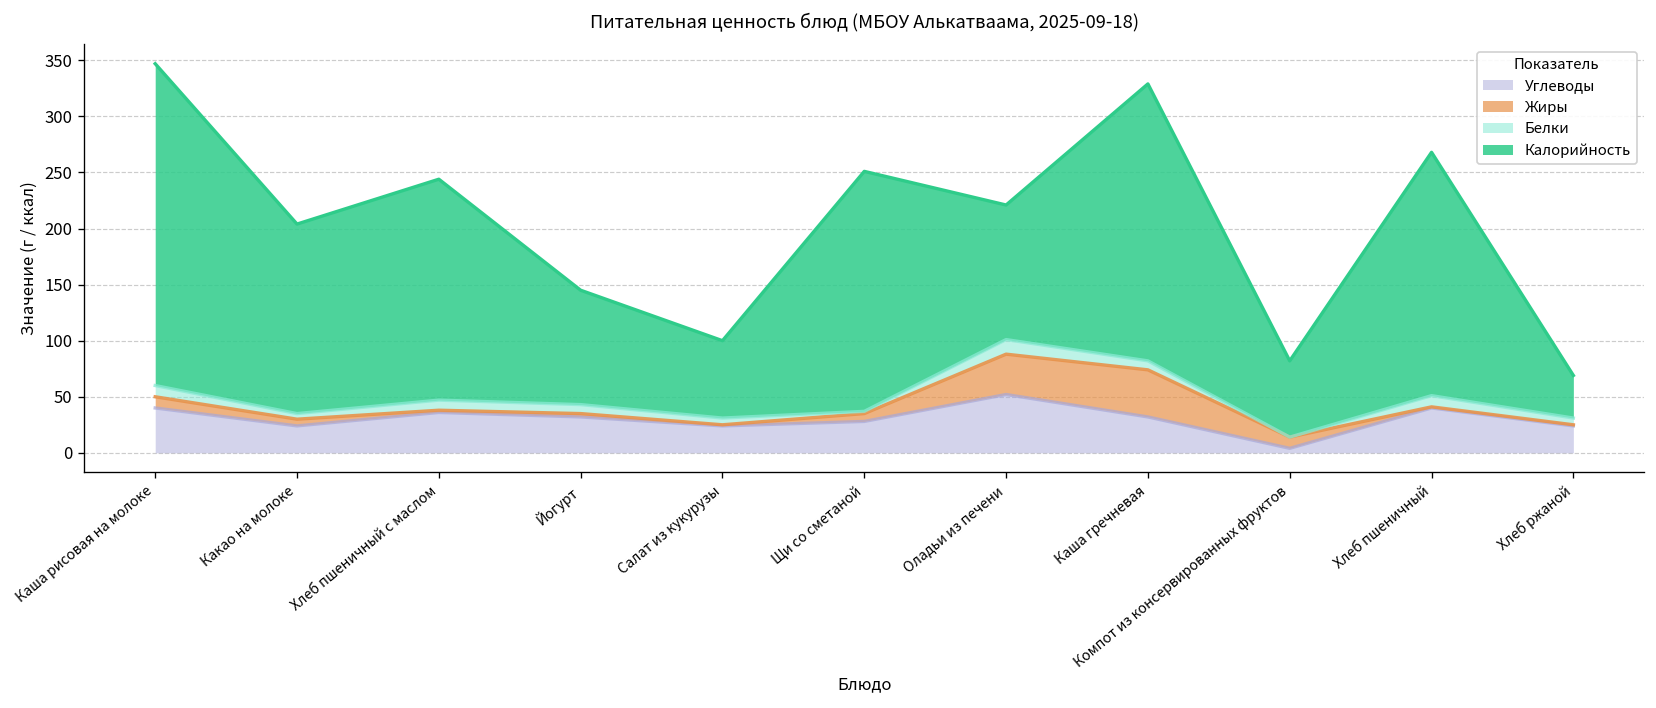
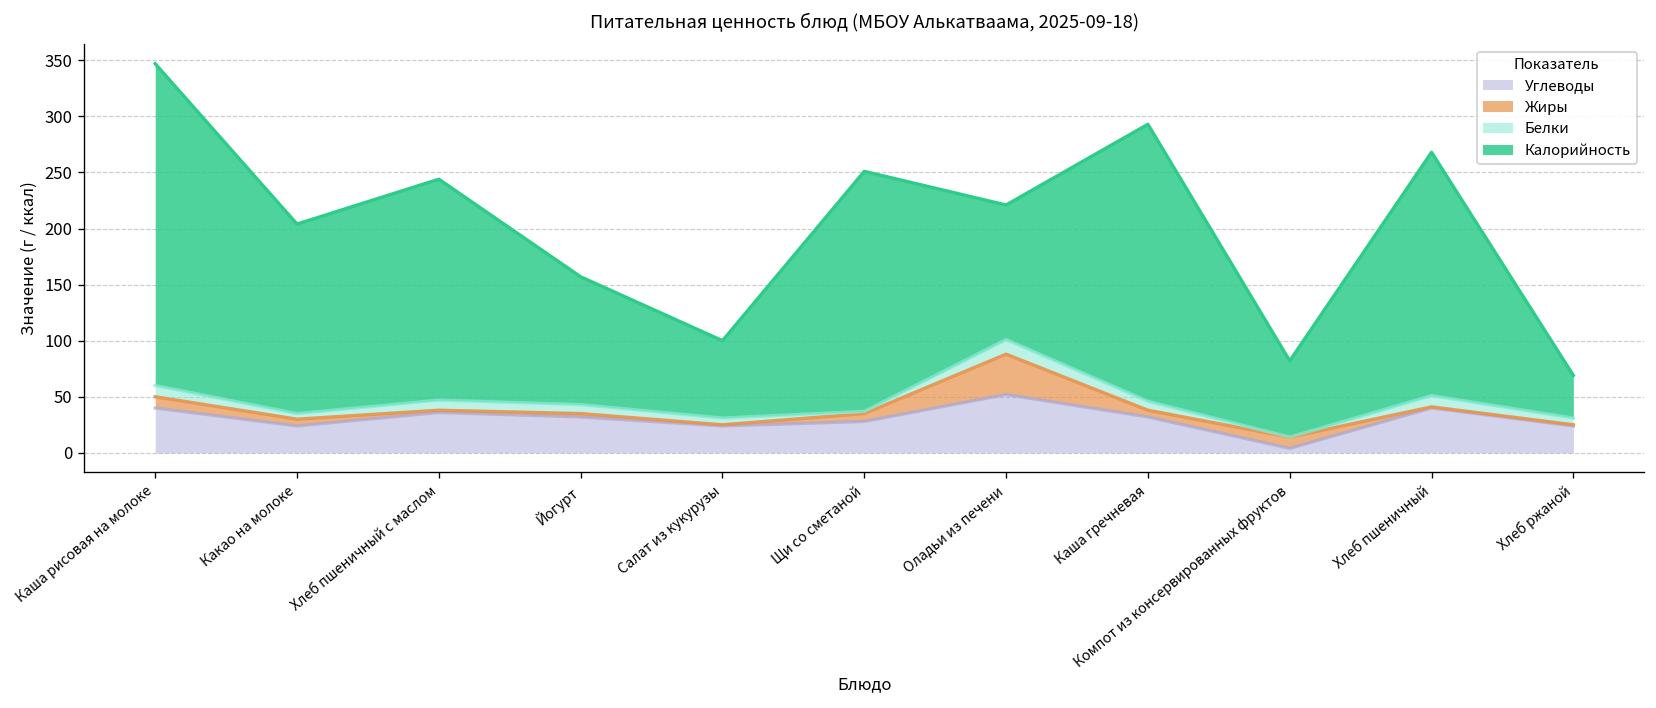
Калорийность, Йогурт: 100 -> 110
Жиры, Каша гречневая: 40 -> 10
